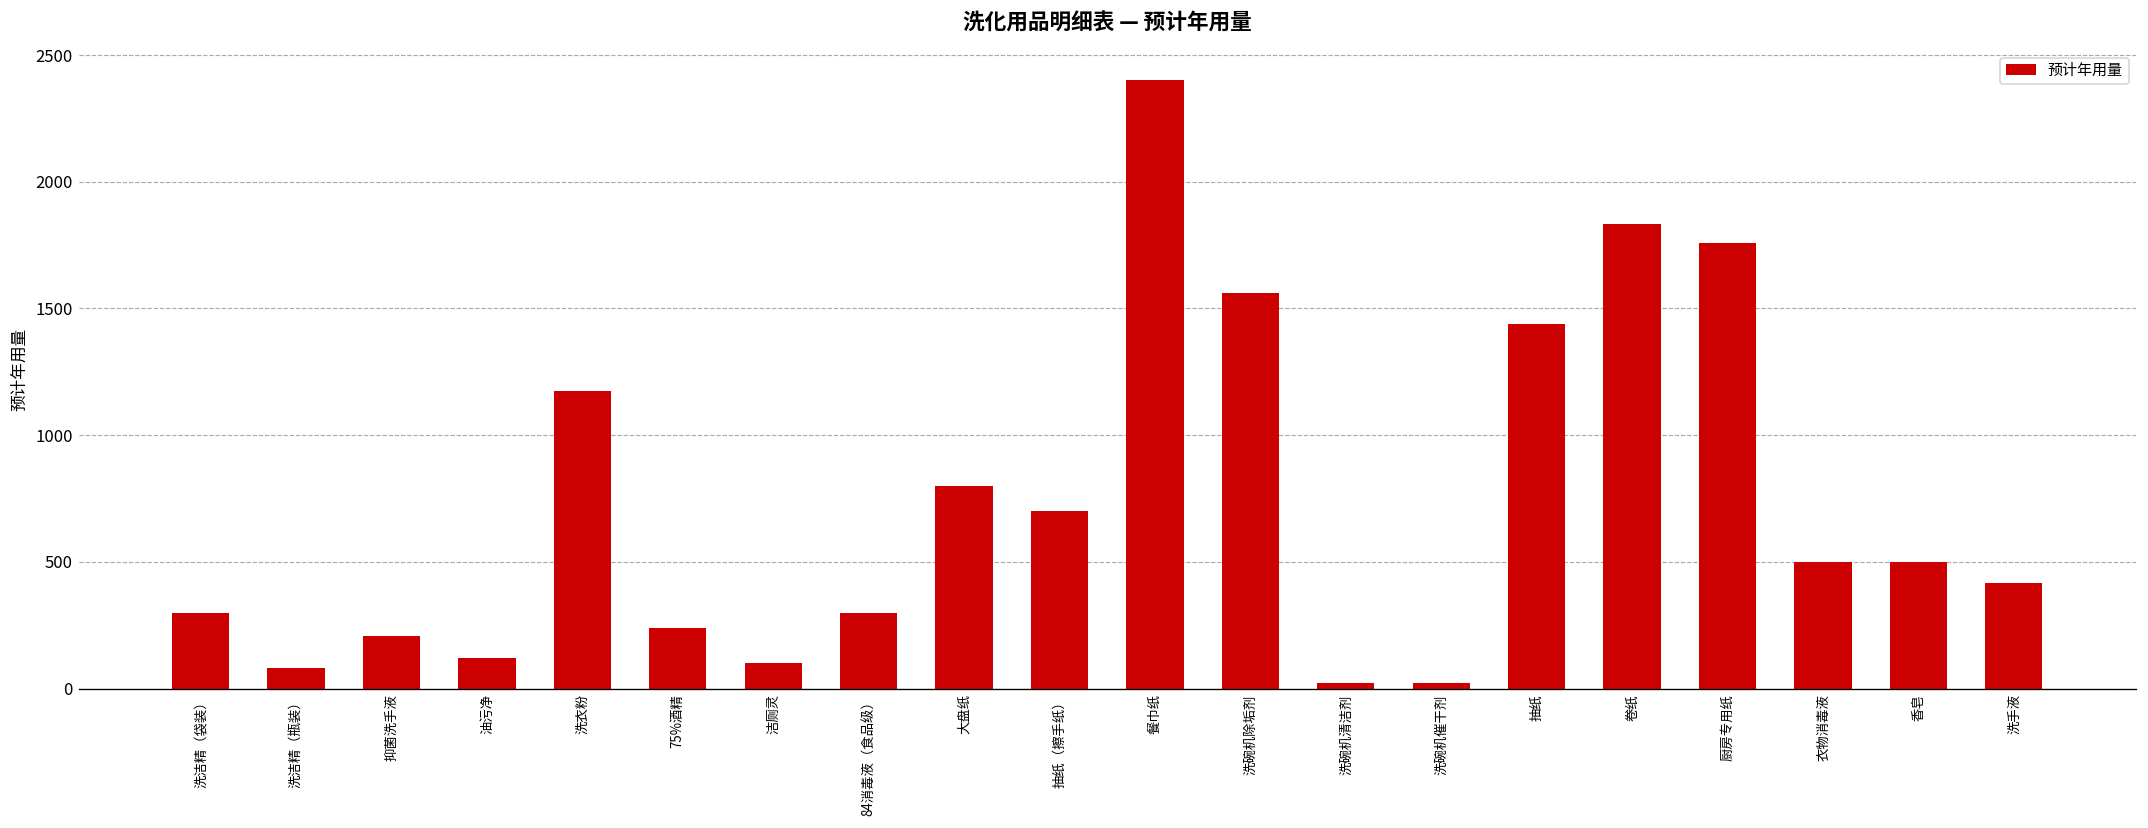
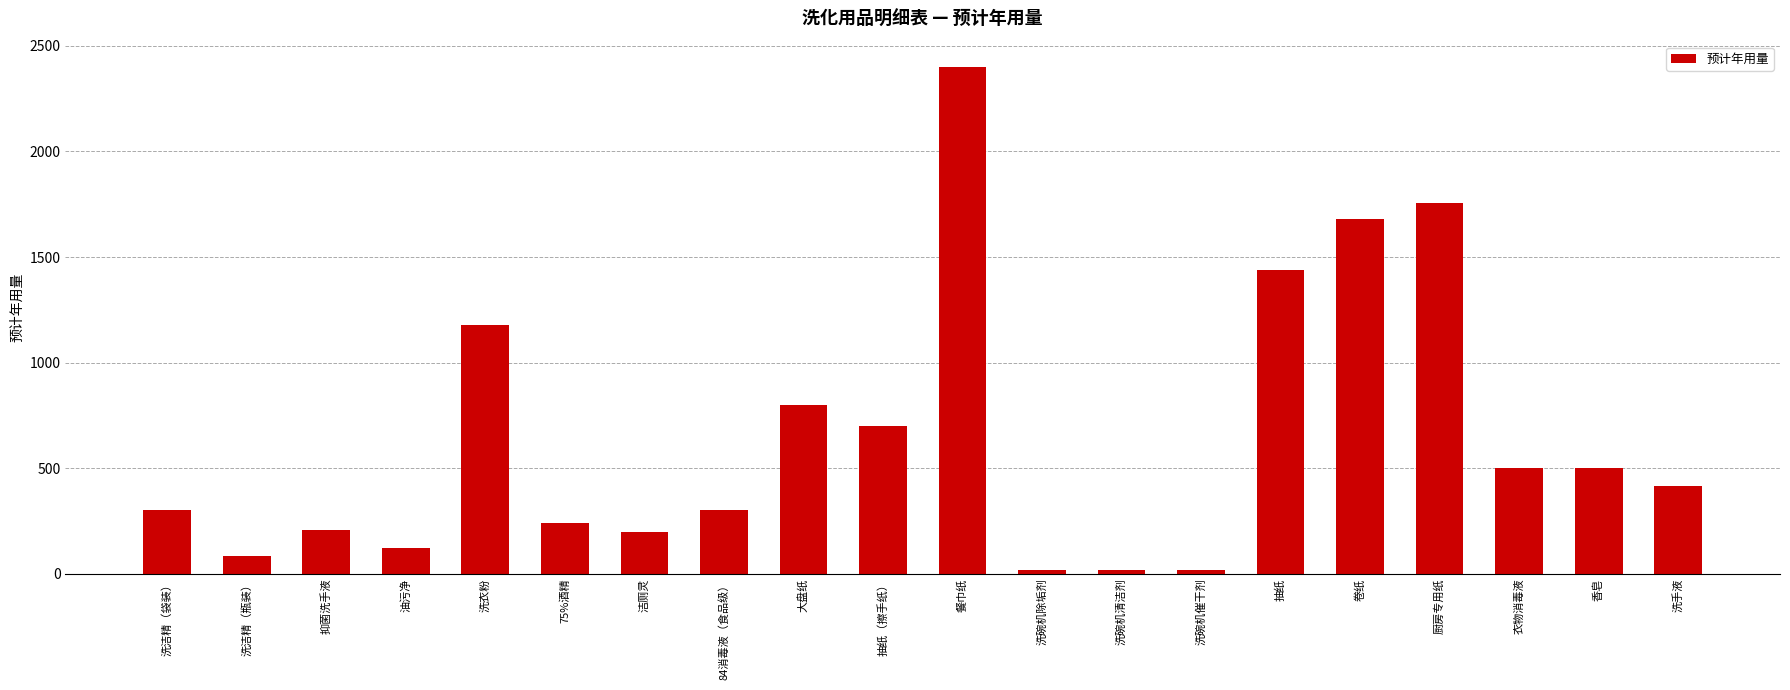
洁厕灵: 100 -> 200
洗碗机除垢剂: 1560 -> 20
卷纸: 1830 -> 1680
